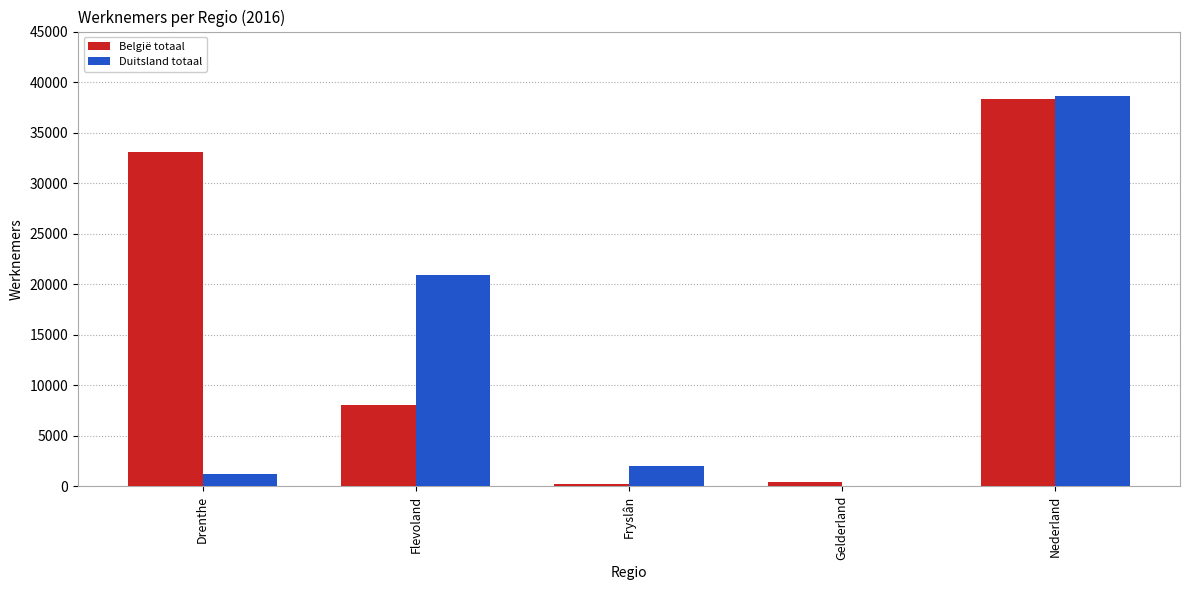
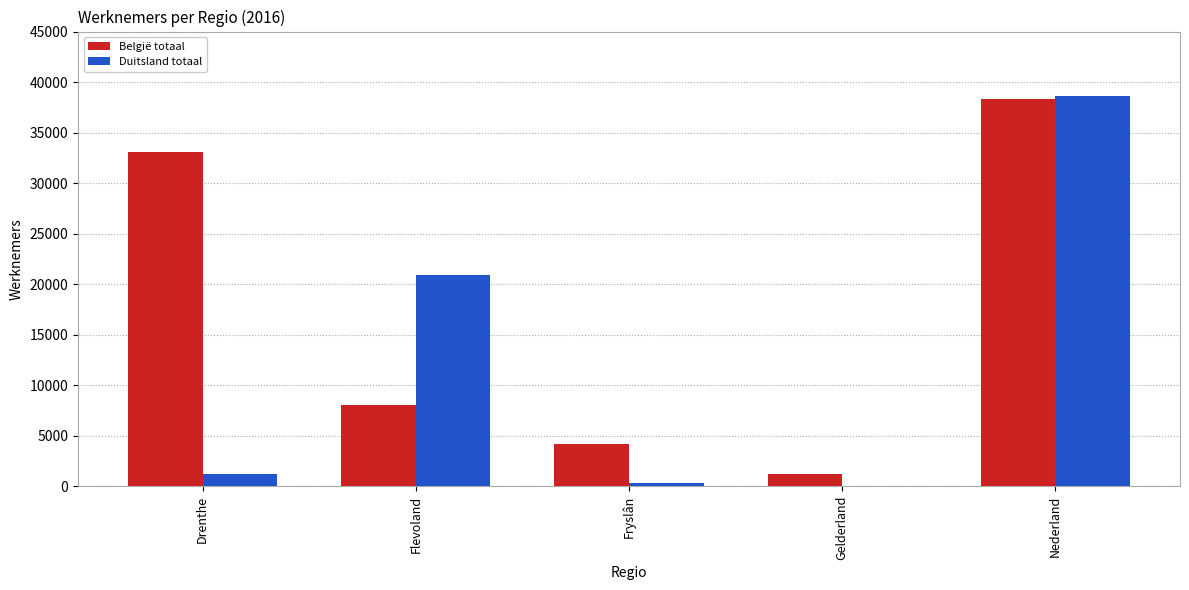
België totaal, Fryslân: 200 -> 4200
Duitsland totaal, Fryslân: 2000 -> 400
België totaal, Gelderland: 400 -> 1200
